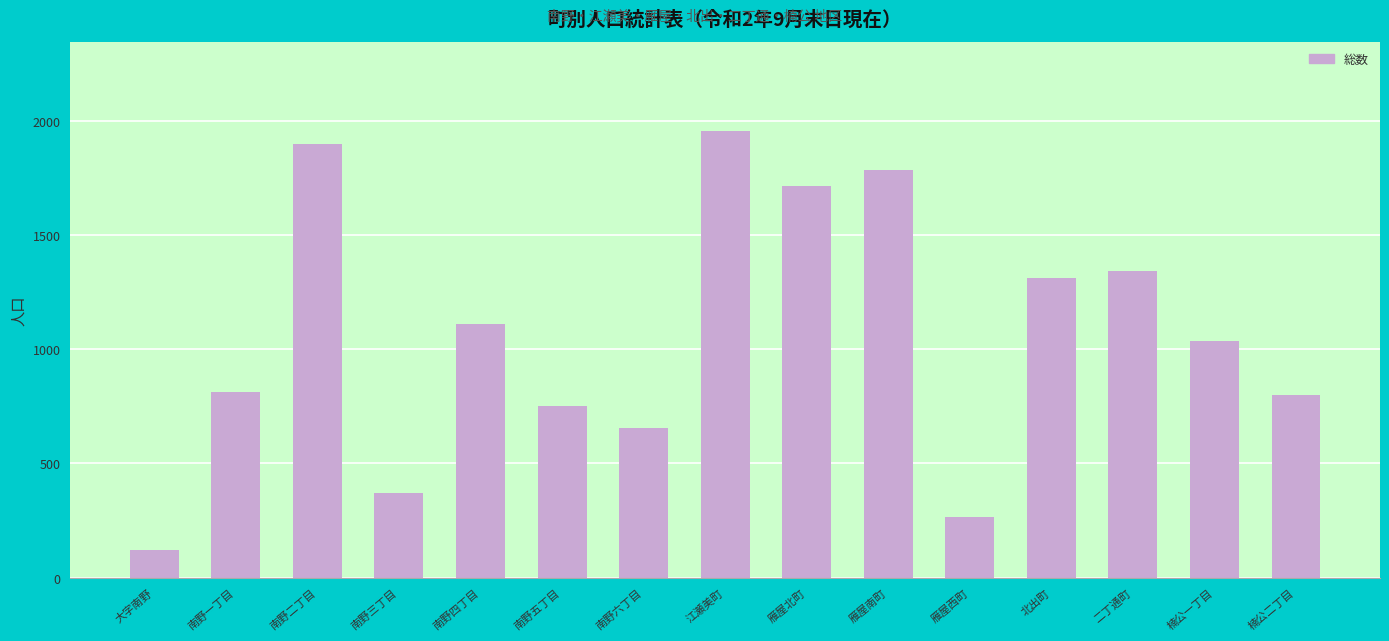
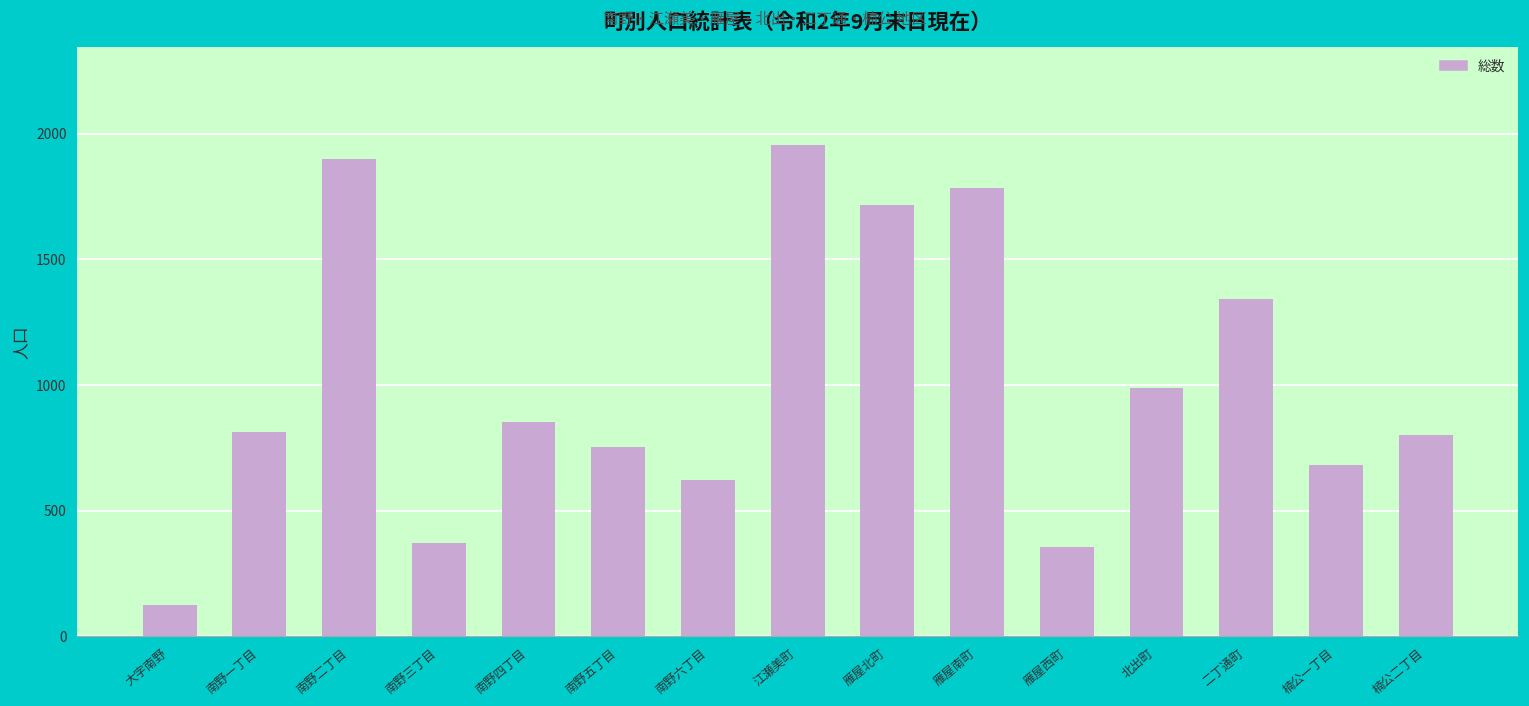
南野四丁目: 1110 -> 850
南野六丁目: 660 -> 620
雁屋西町: 260 -> 350
北出町: 1310 -> 990
楠公一丁目: 1040 -> 680
